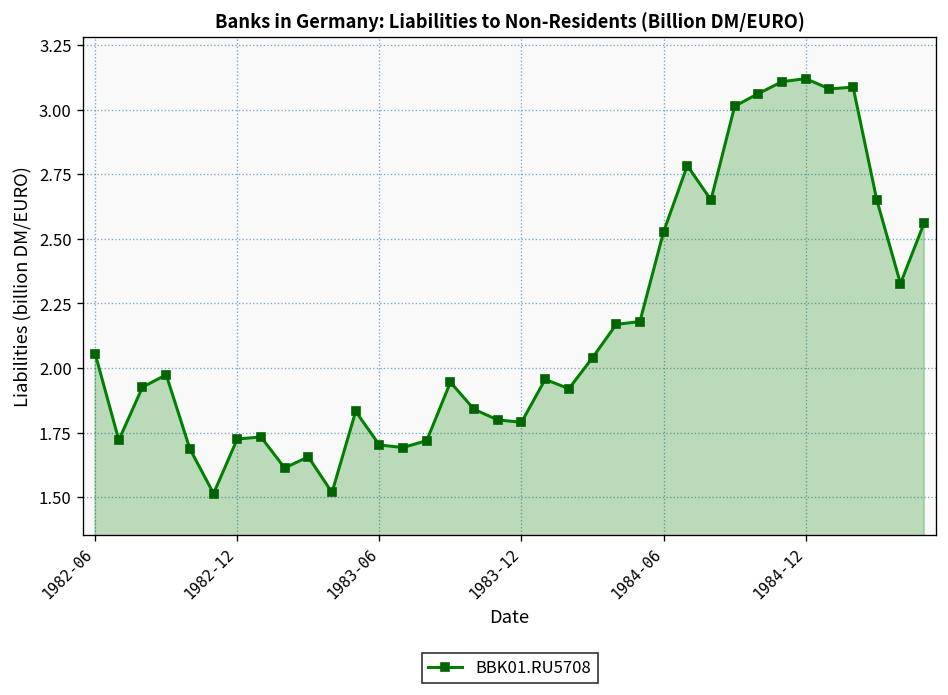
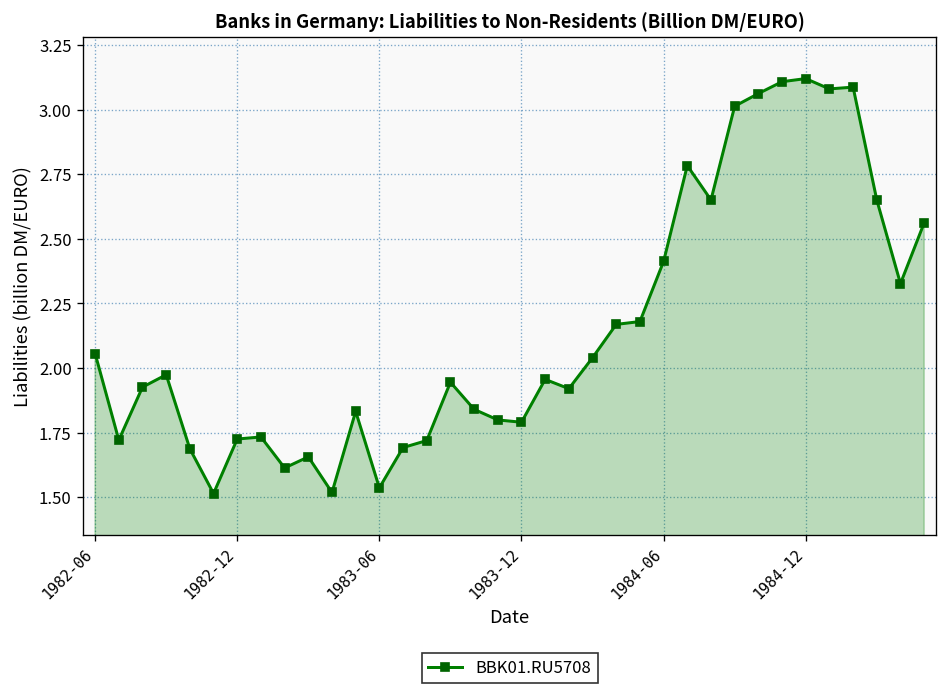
1983-06: 1.70 -> 1.54
1984-06: 2.53 -> 2.41
